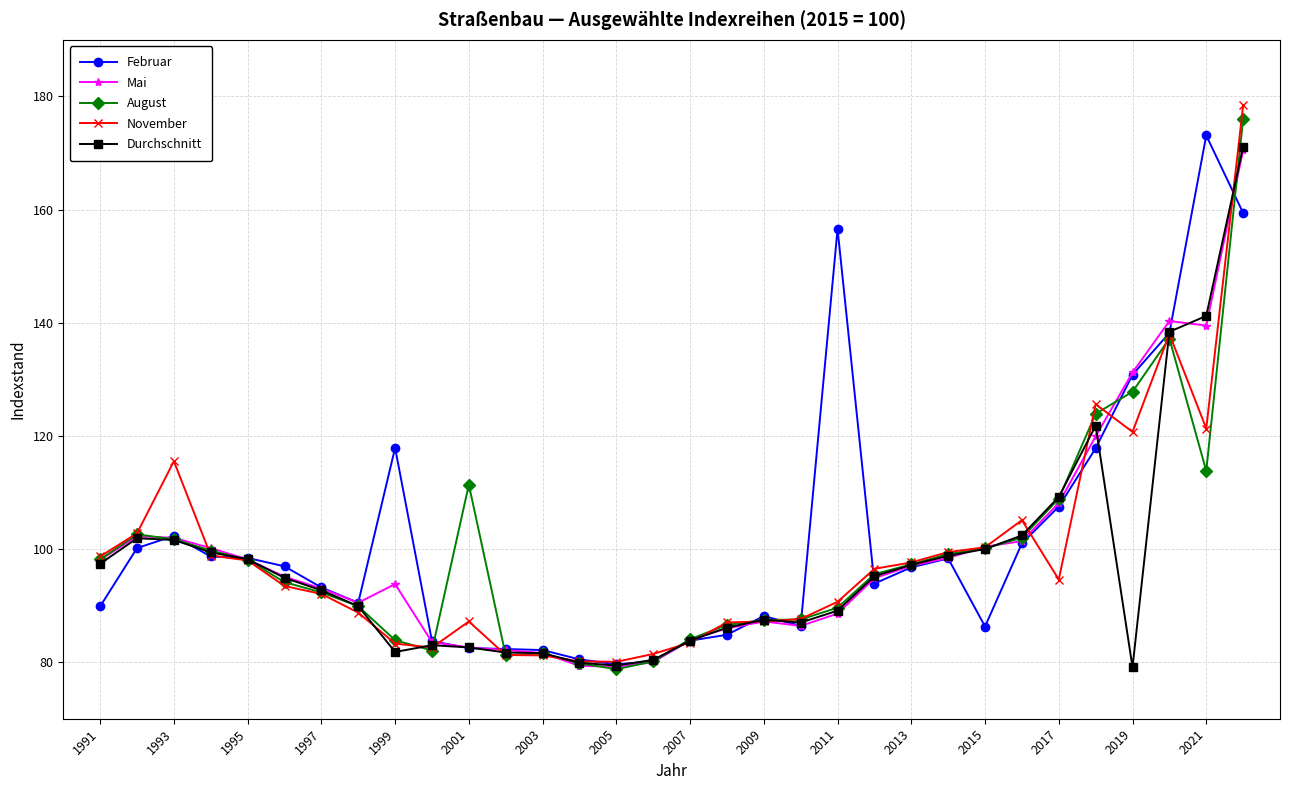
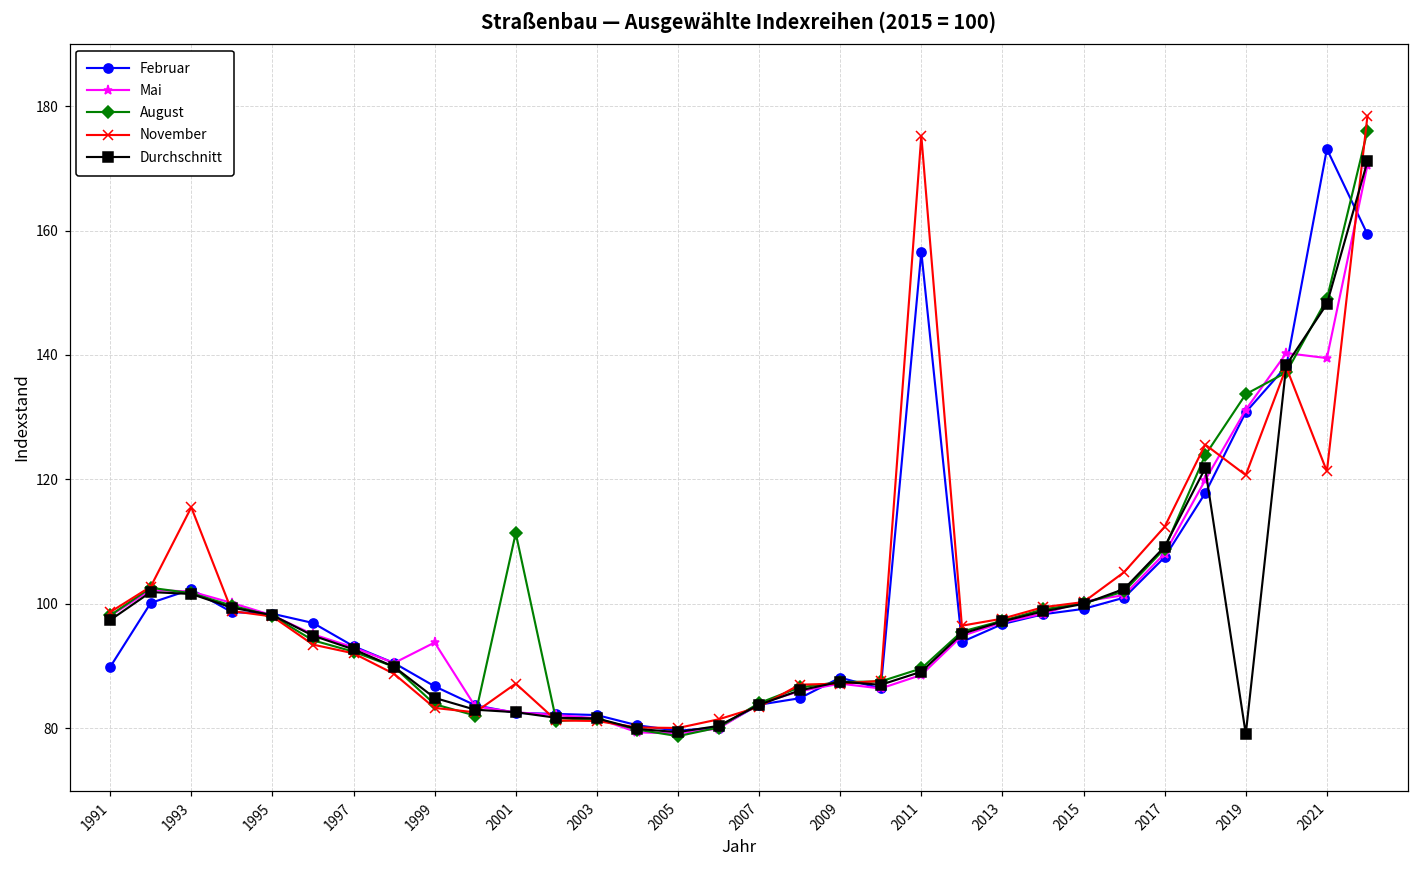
Februar, 1999: 118 -> 87
Durchschnitt, 1999: 82 -> 85
November, 2011: 91 -> 175
Februar, 2015: 86 -> 99
November, 2017: 95 -> 112
August, 2019: 128 -> 134
August, 2021: 114 -> 149
Durchschnitt, 2021: 141 -> 148
